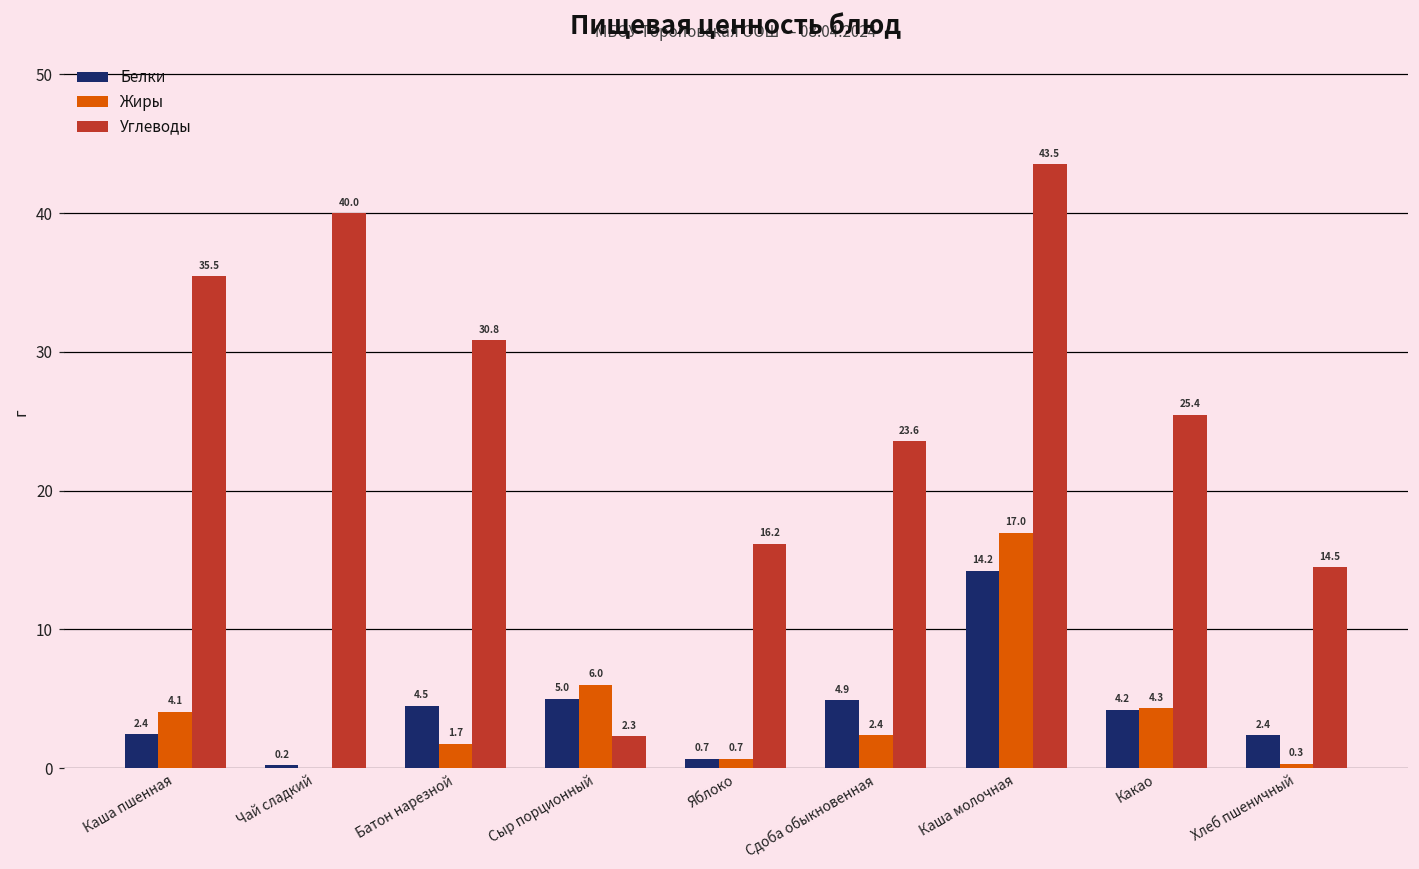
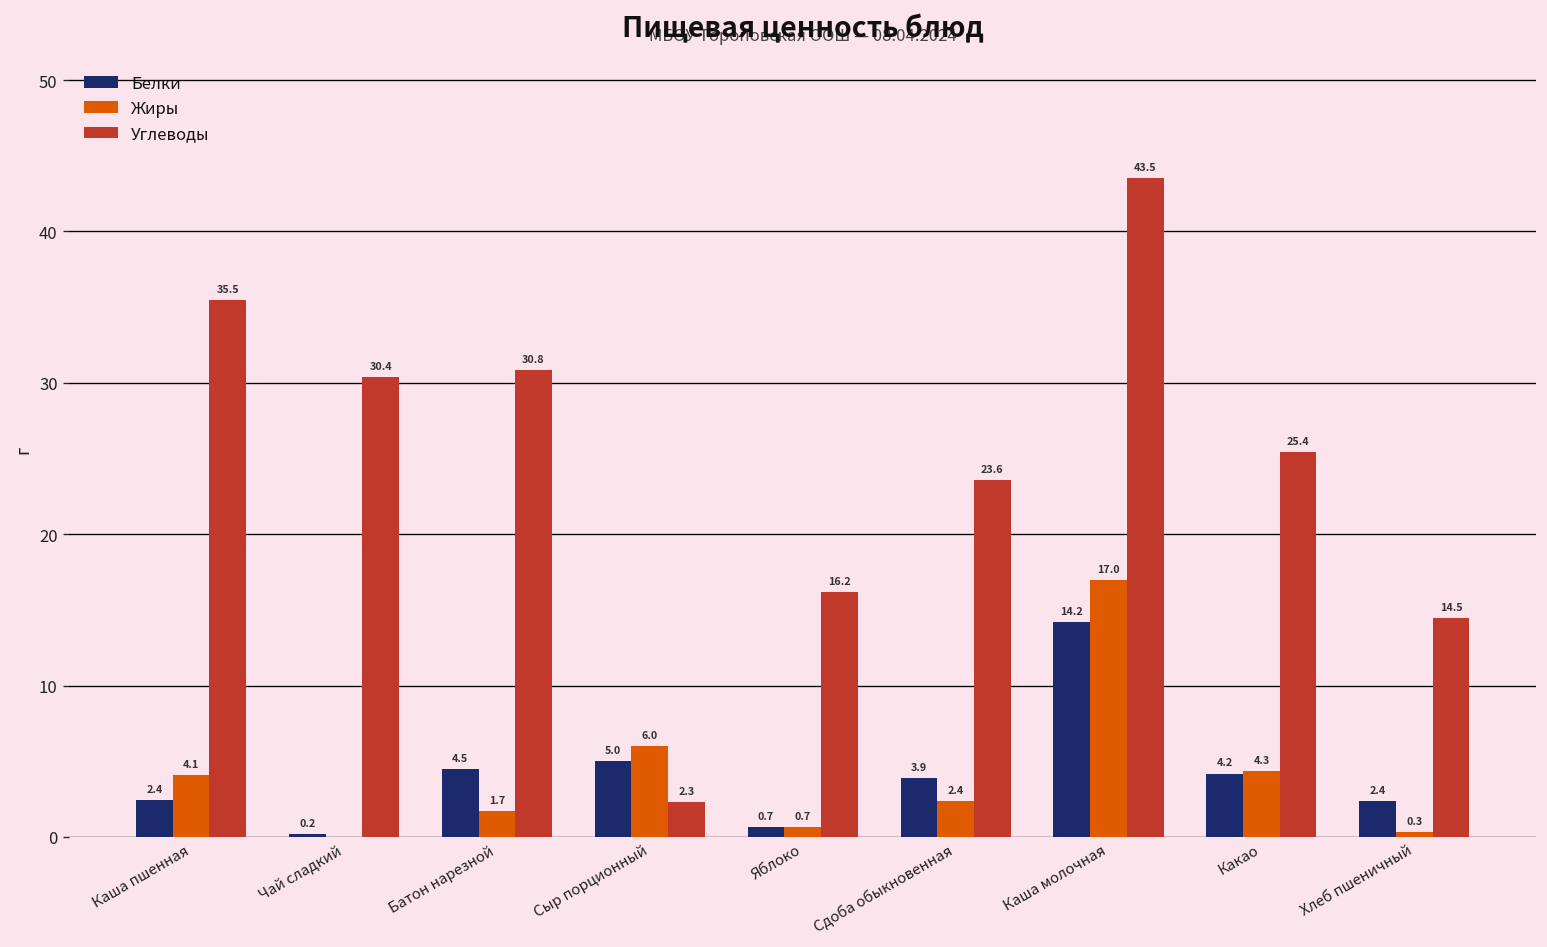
Углеводы, Чай сладкий: 40.0 -> 30.4
Белки, Сдоба обыкновенная: 4.9 -> 3.9
